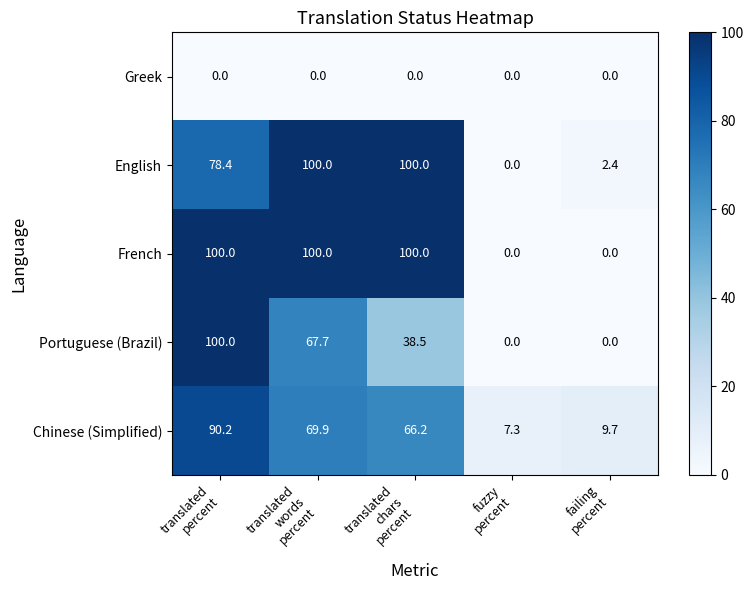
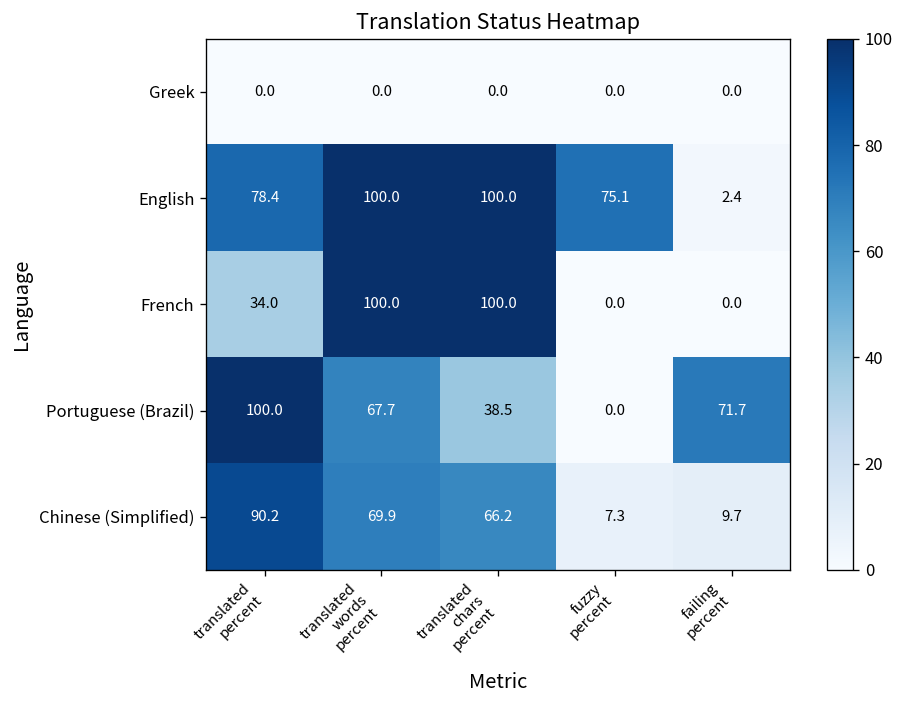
English, fuzzy percent: 0.0 -> 75.1
French, translated percent: 100.0 -> 34.0
Portuguese (Brazil), failing percent: 0.0 -> 71.7
